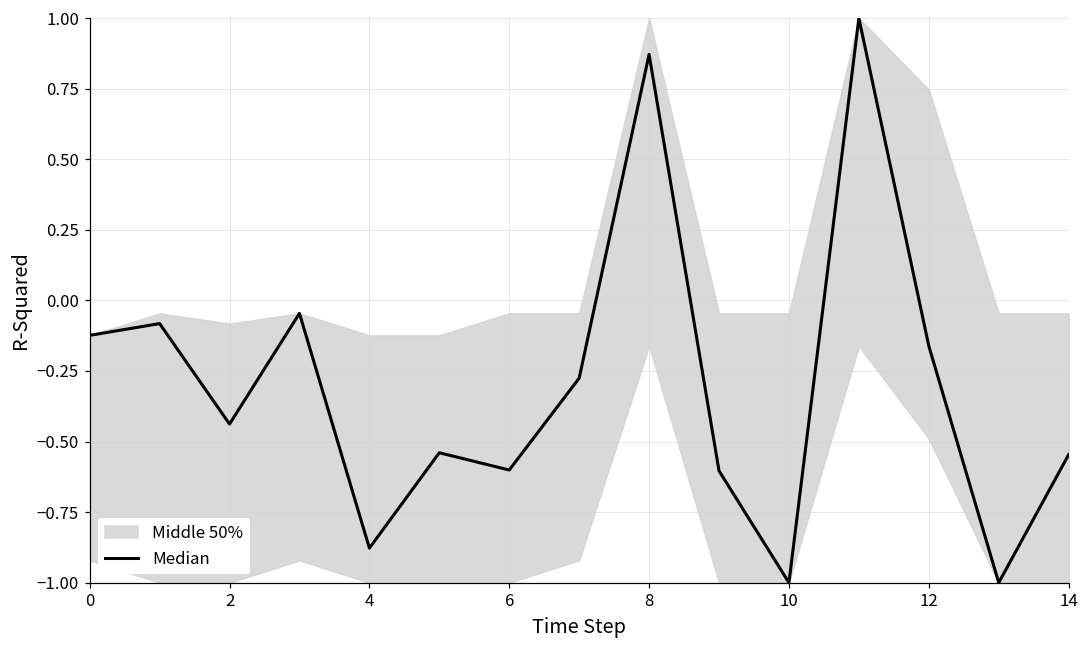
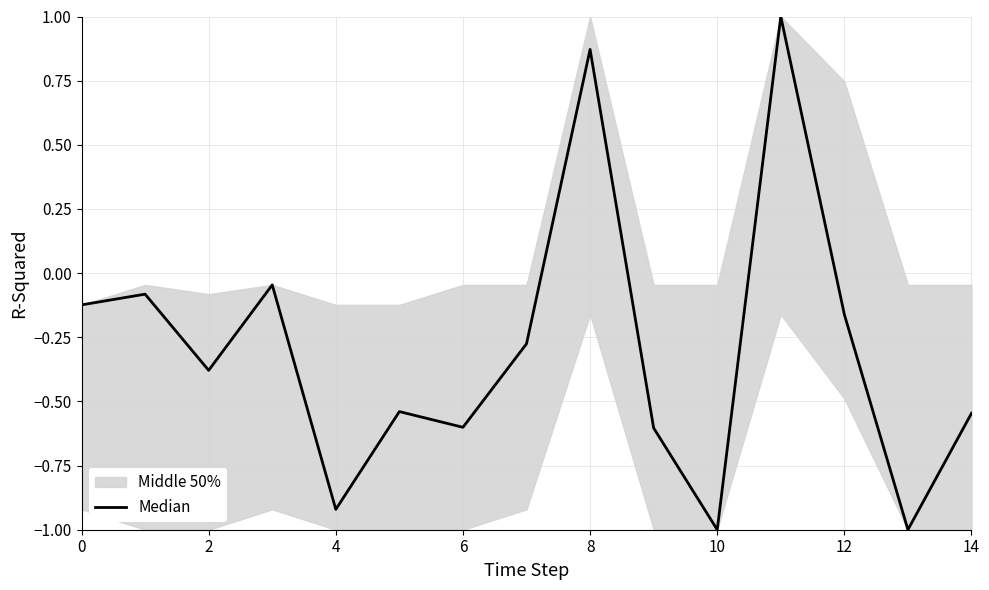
Median, 2: -0.44 -> -0.38
Median, 4: -0.88 -> -0.92
